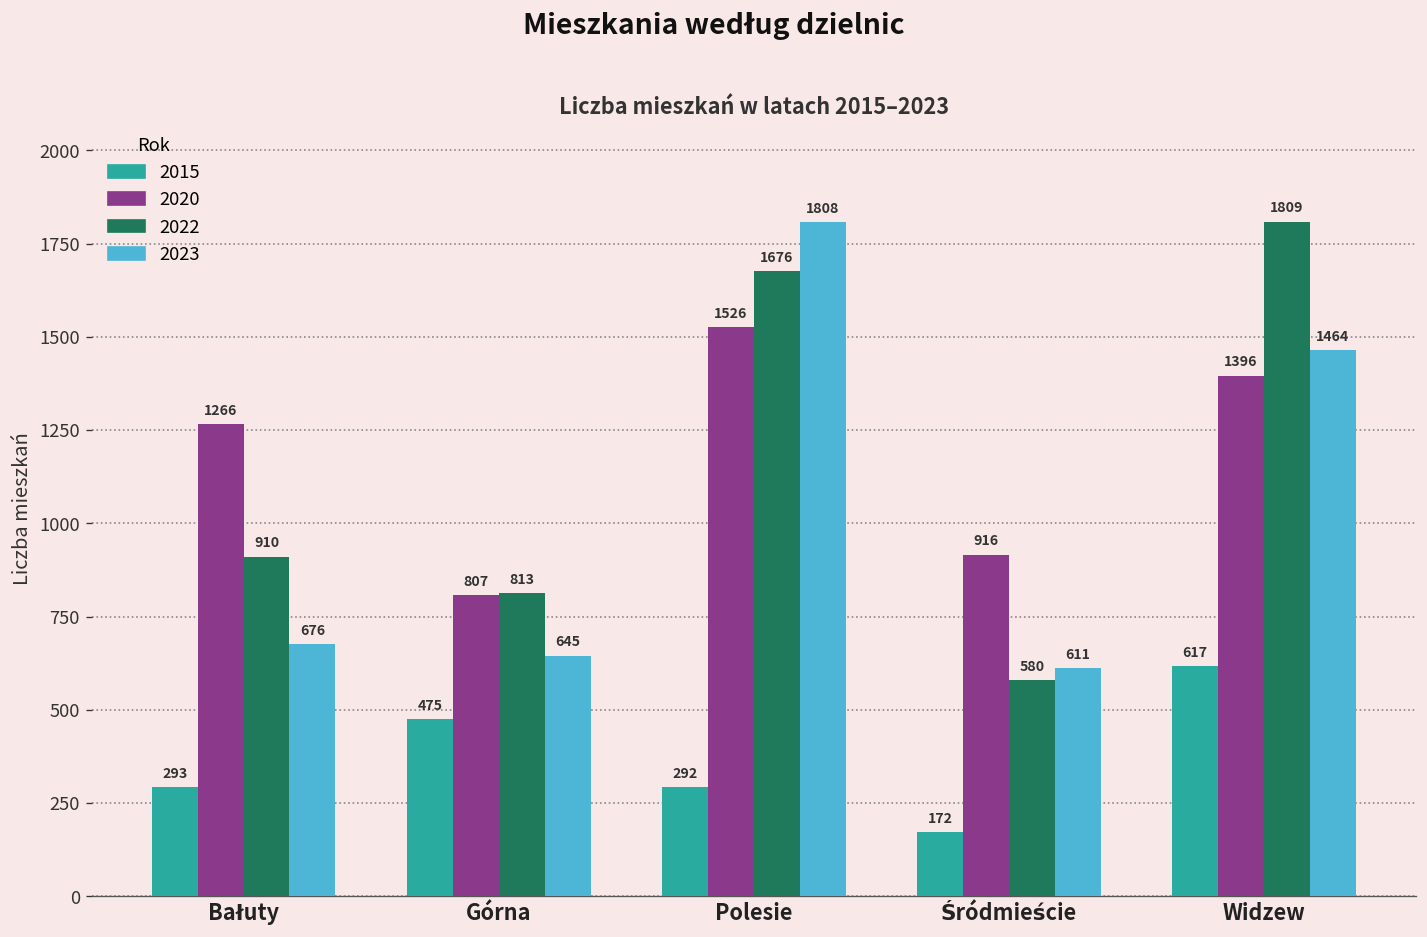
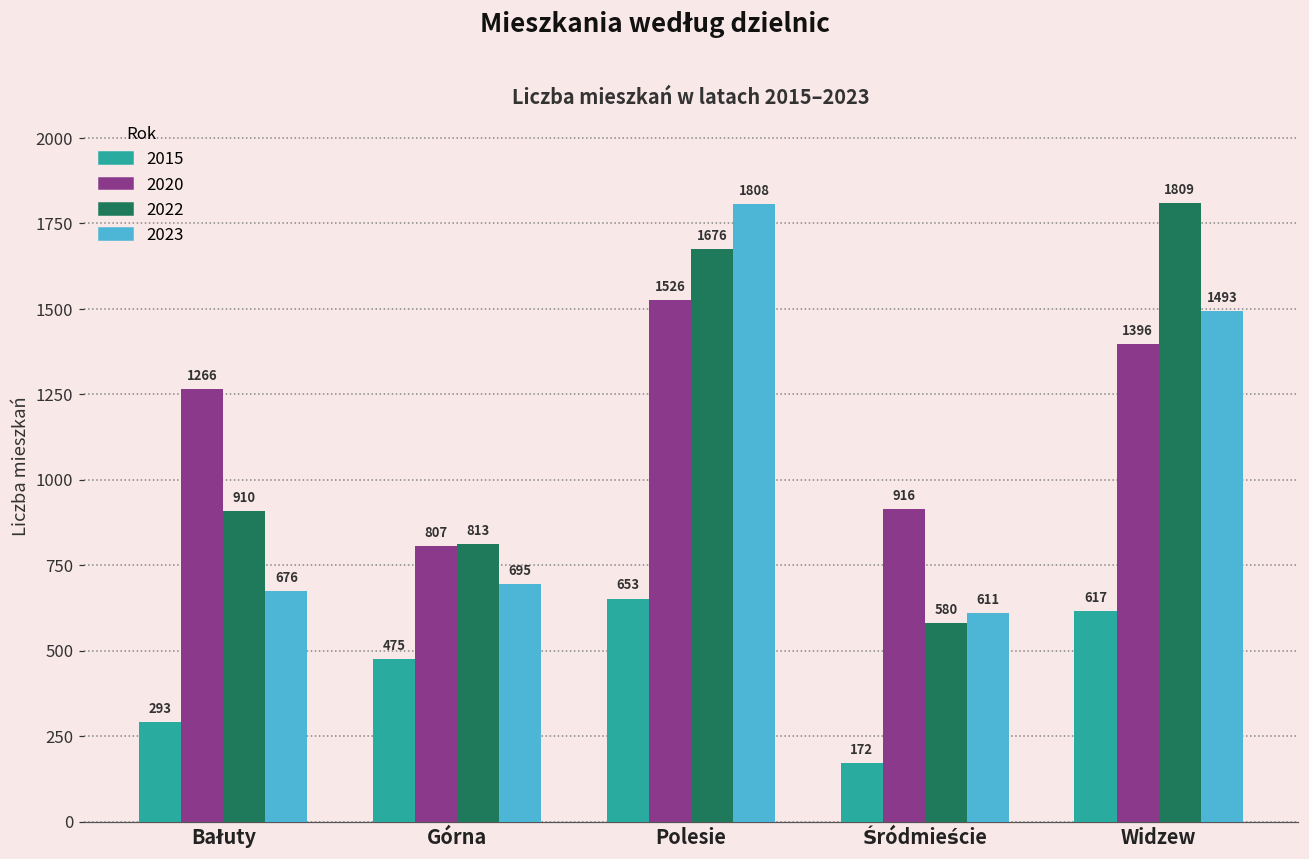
2023, Górna: 645 -> 695
2015, Polesie: 292 -> 653
2023, Widzew: 1464 -> 1493
